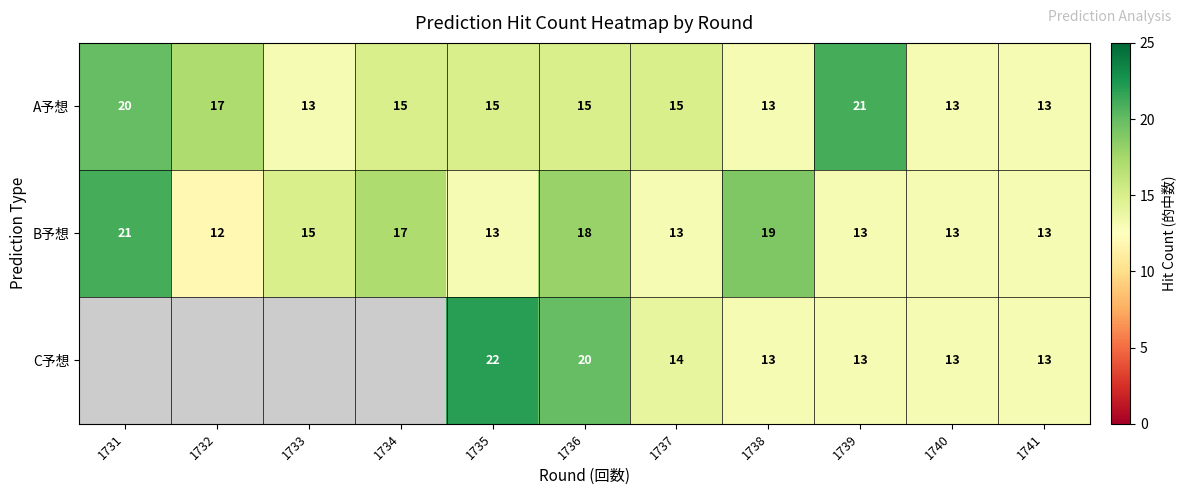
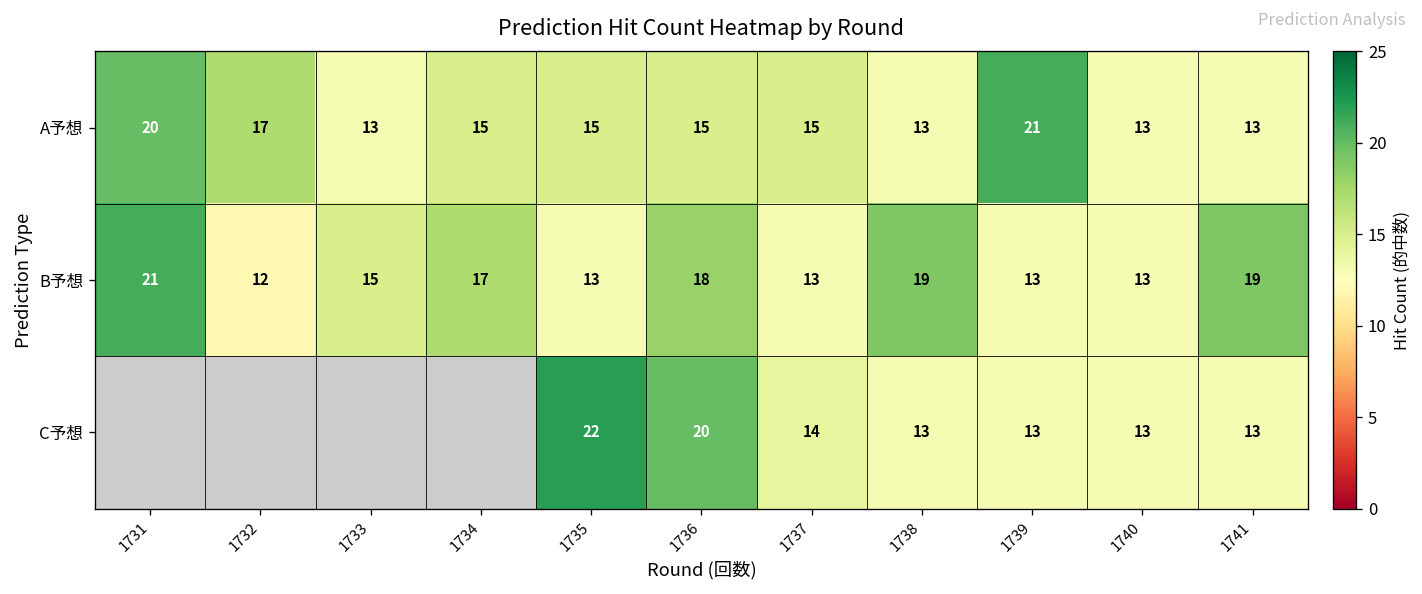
B予想, 1741: 13 -> 19
